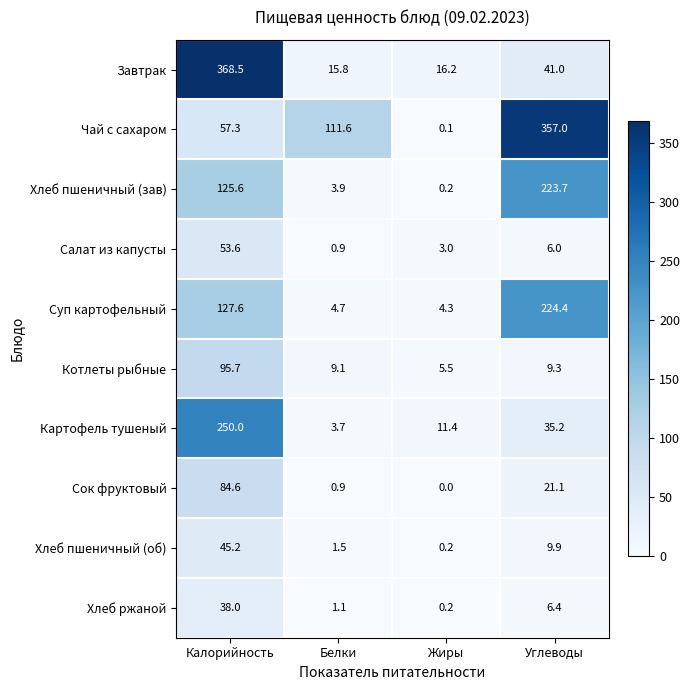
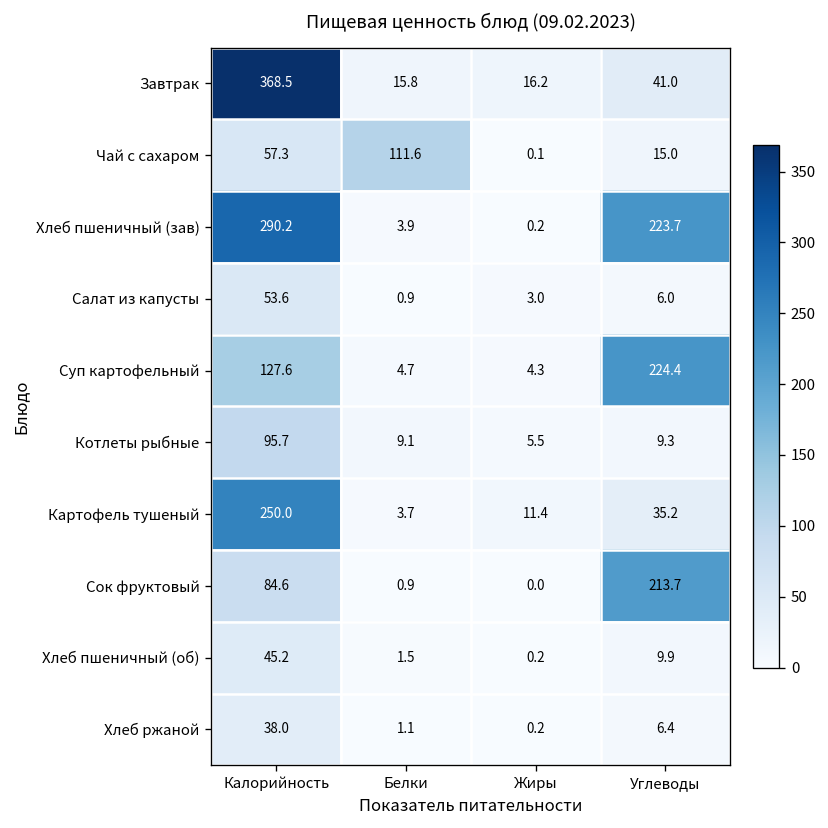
Чай с сахаром, Углеводы: 357.0 -> 15.0
Хлеб пшеничный (зав), Калорийность: 125.6 -> 290.2
Сок фруктовый, Углеводы: 21.1 -> 213.7
